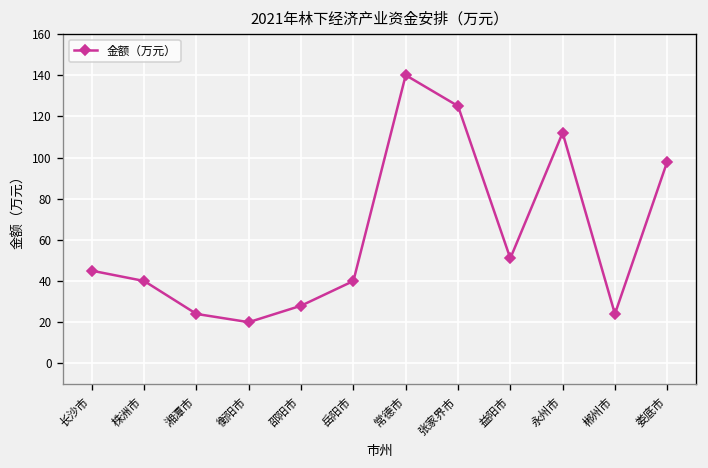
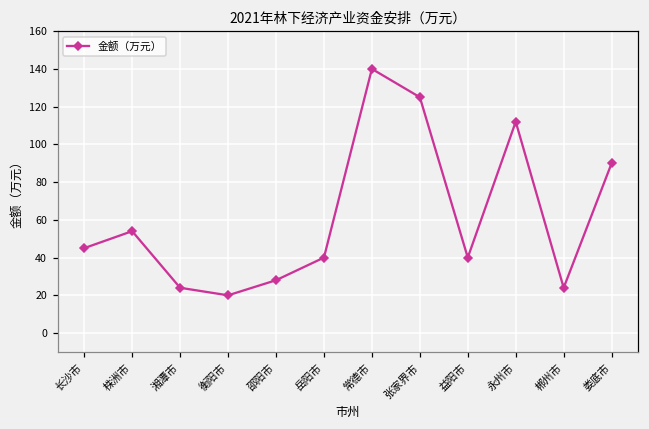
株洲市: 40 -> 54
益阳市: 51 -> 40
娄底市: 98 -> 90
